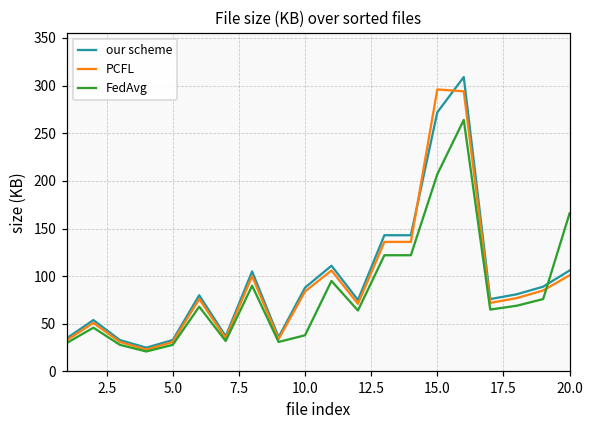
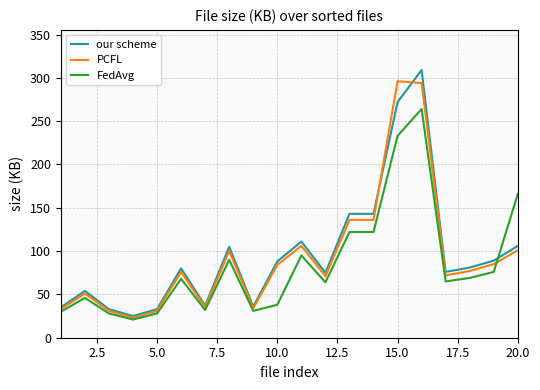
FedAvg, 15.0: 210 -> 230
